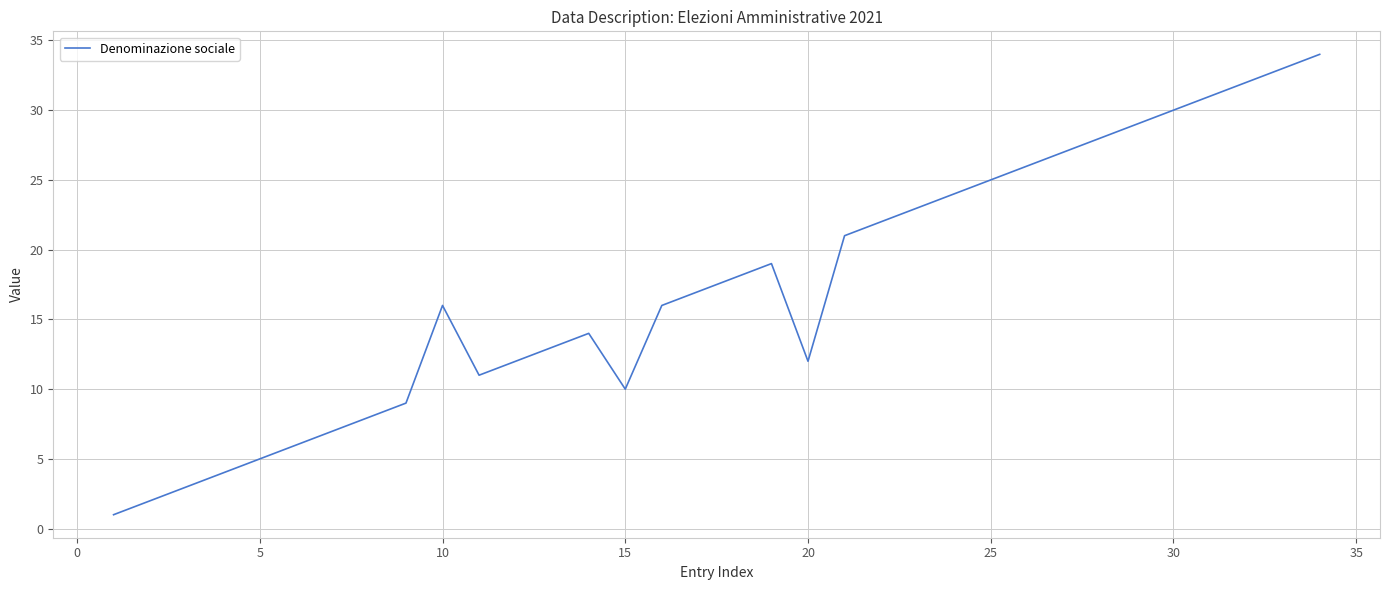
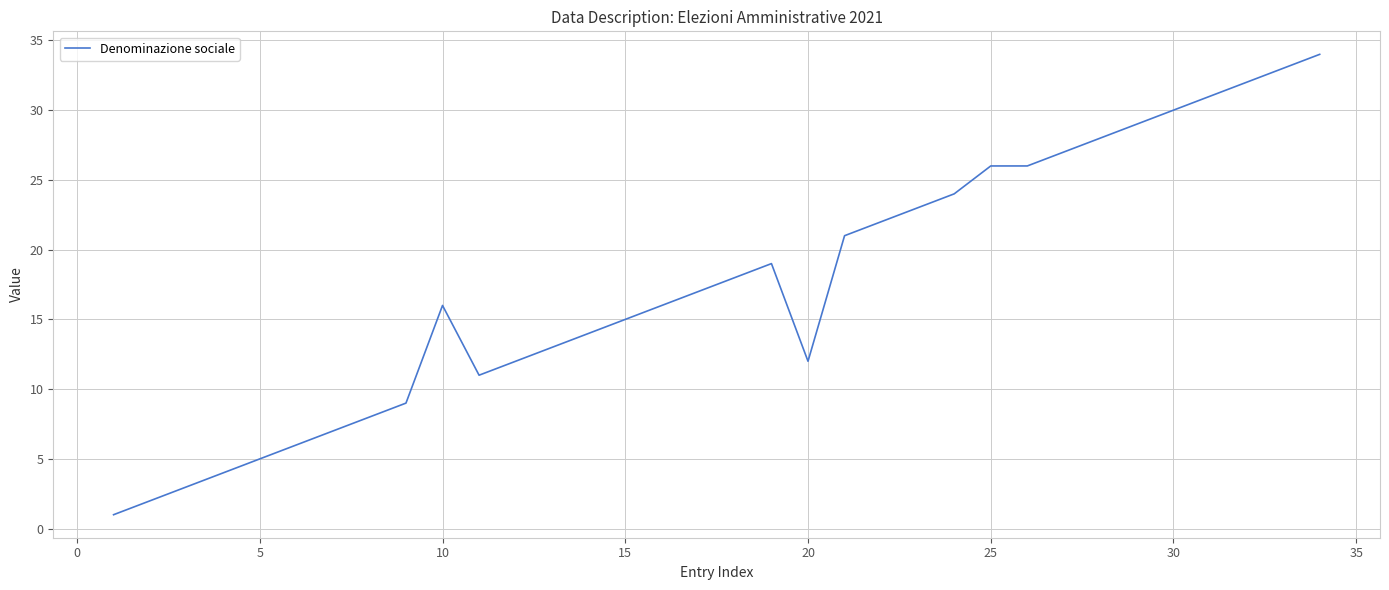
15: 10 -> 15
25: 25 -> 26
